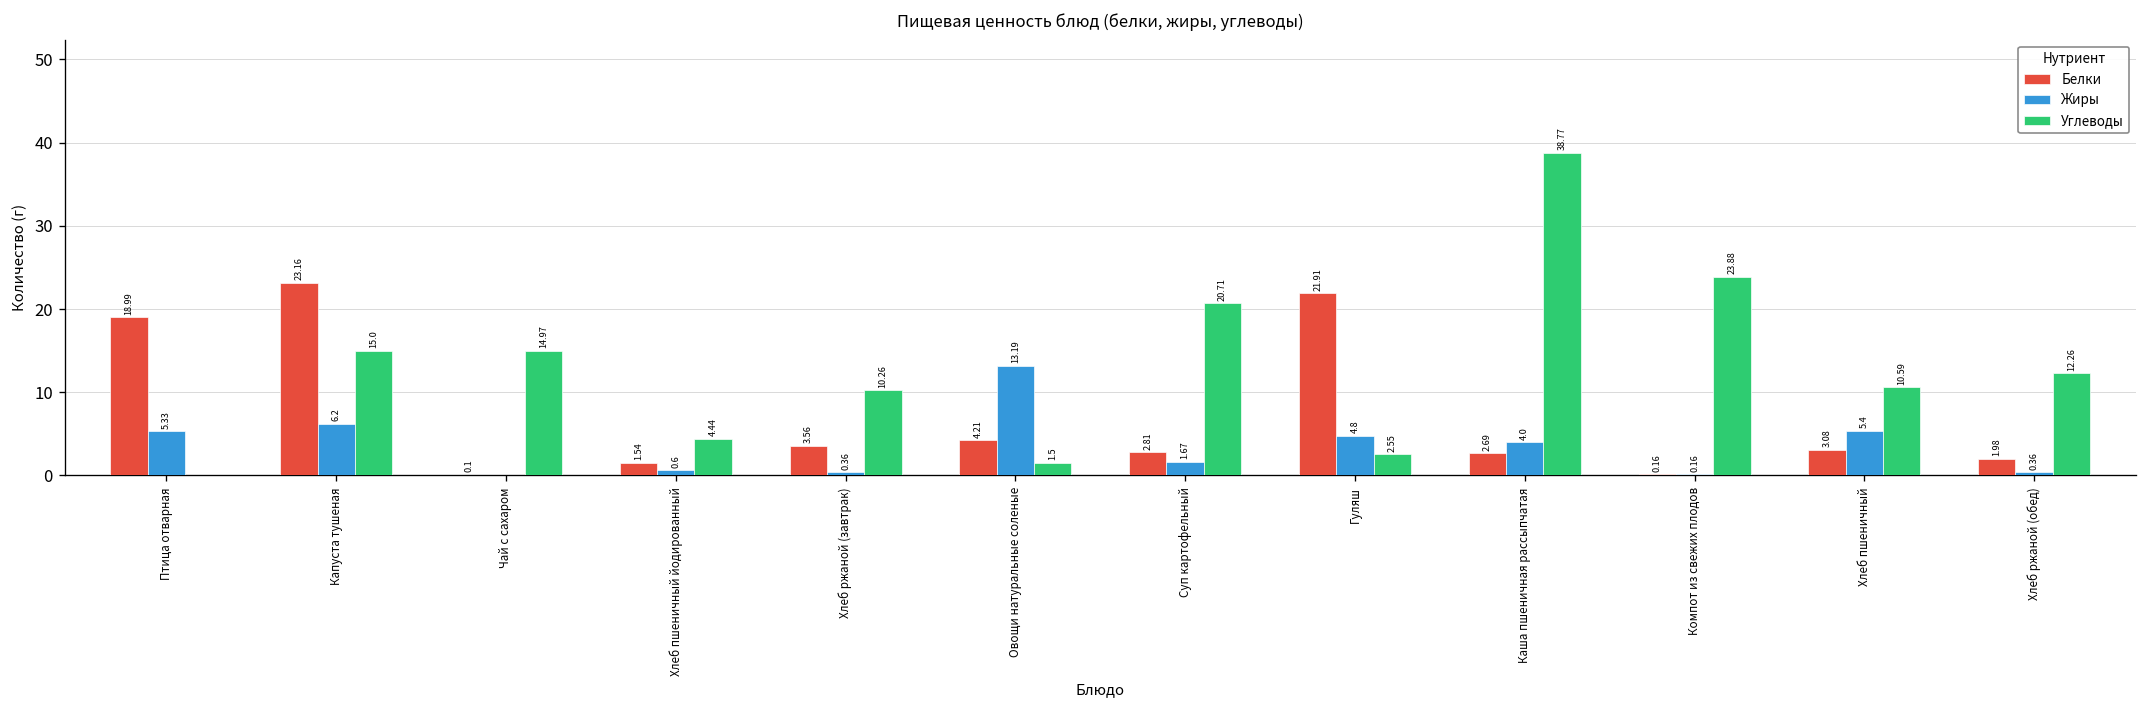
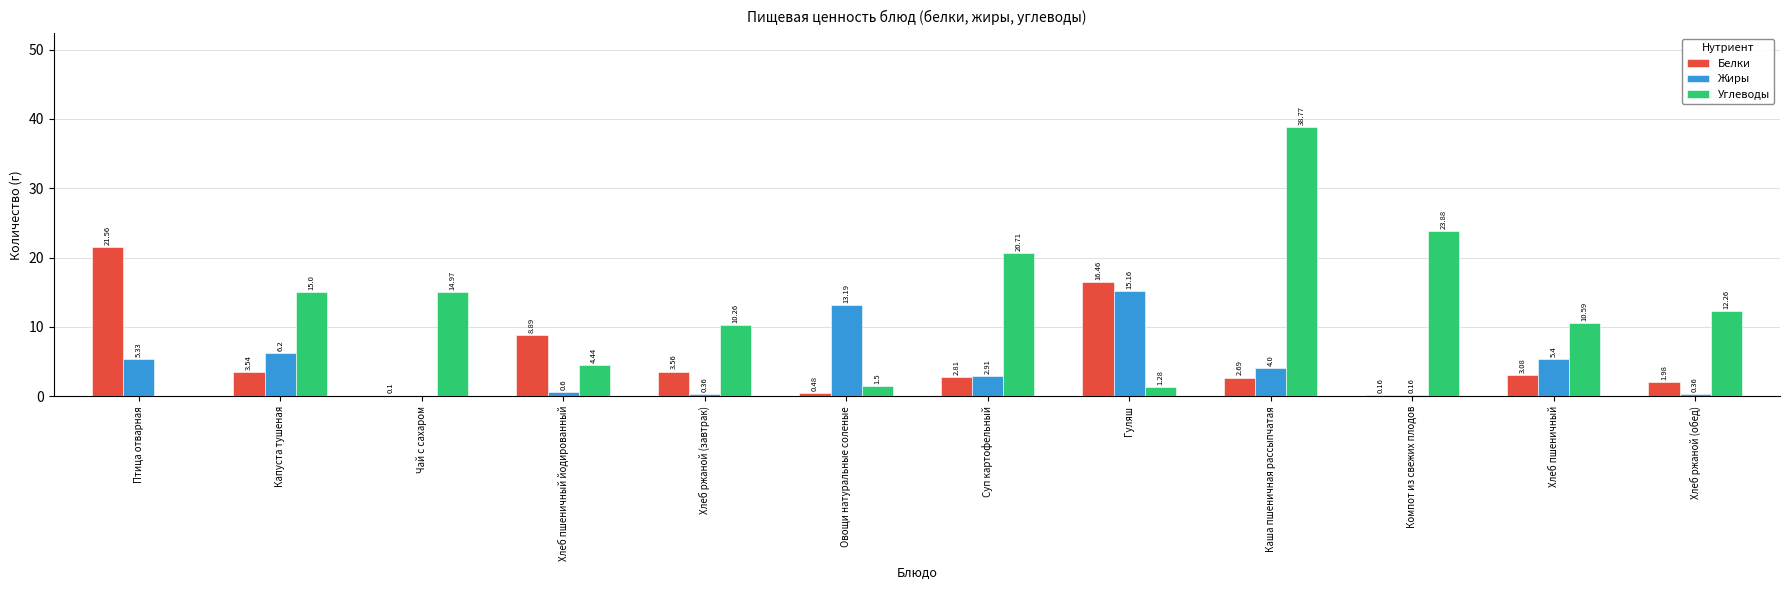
Белки, Птица отварная: 18.99 -> 21.56
Белки, Капуста тушеная: 23.16 -> 3.54
Белки, Хлеб пшеничный йодированный: 1.54 -> 8.89
Белки, Овощи натуральные соленые: 4.21 -> 0.48
Жиры, Суп картофельный: 1.67 -> 2.91
Белки, Гуляш: 21.91 -> 16.46
Жиры, Гуляш: 4.8 -> 15.16
Углеводы, Гуляш: 2.55 -> 1.28
